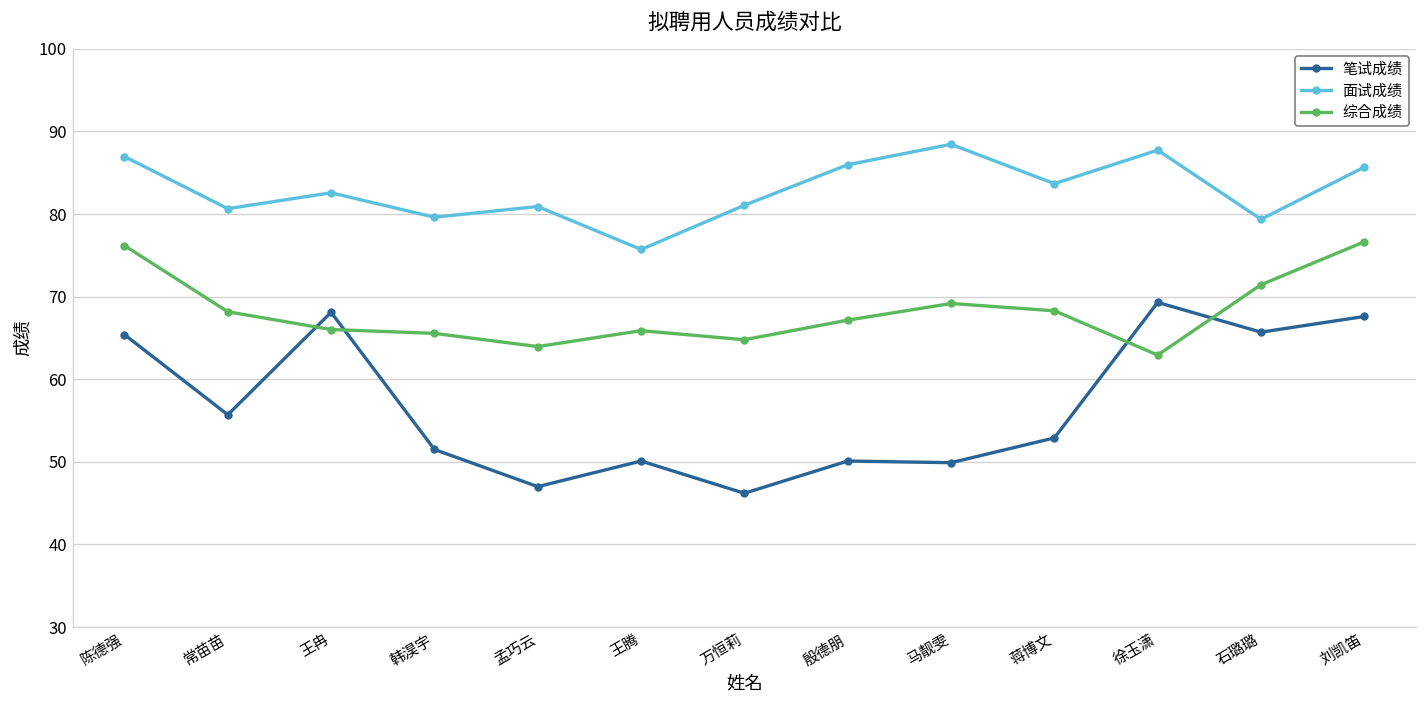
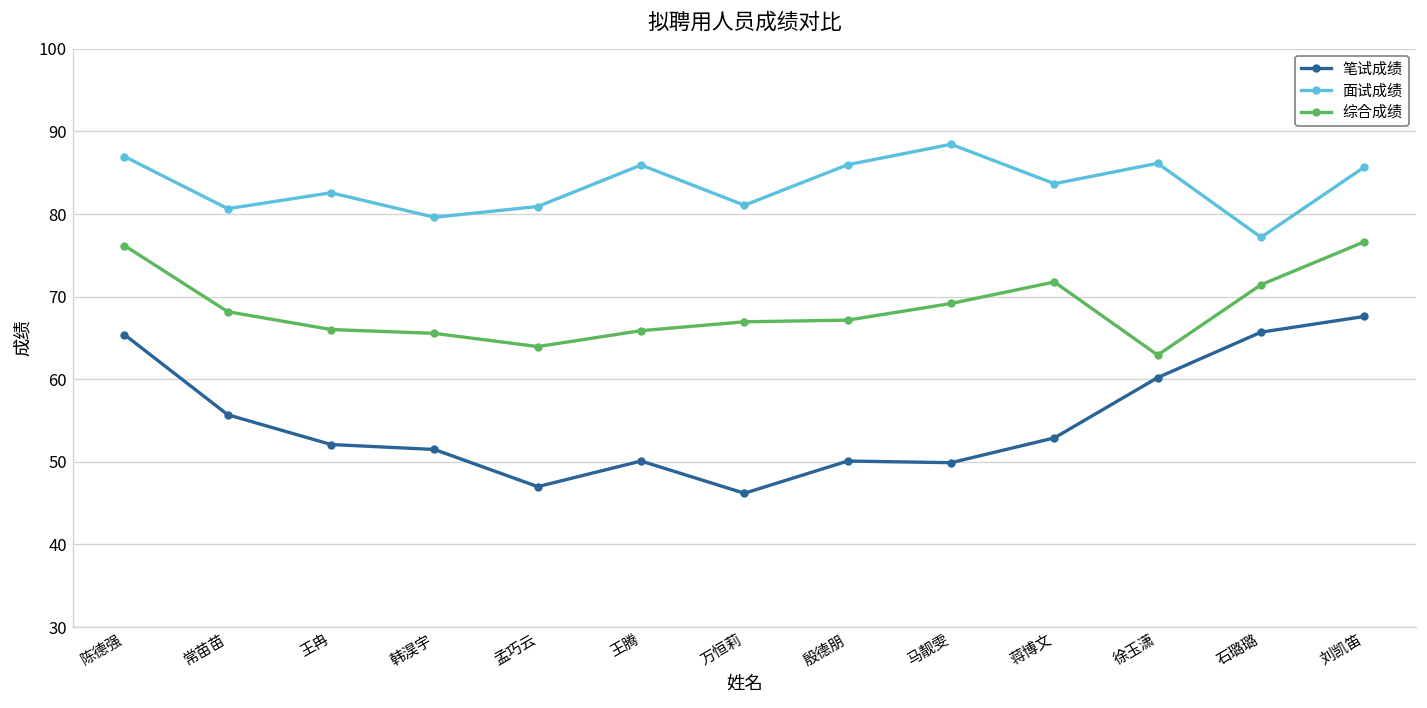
笔试成绩, 王冉: 68 -> 52
面试成绩, 王腾: 76 -> 86
综合成绩, 万恒莉: 65 -> 67
综合成绩, 蒋博文: 68 -> 72
笔试成绩, 徐玉潇: 69 -> 60
面试成绩, 徐玉潇: 88 -> 86
面试成绩, 石璐璐: 79 -> 77
